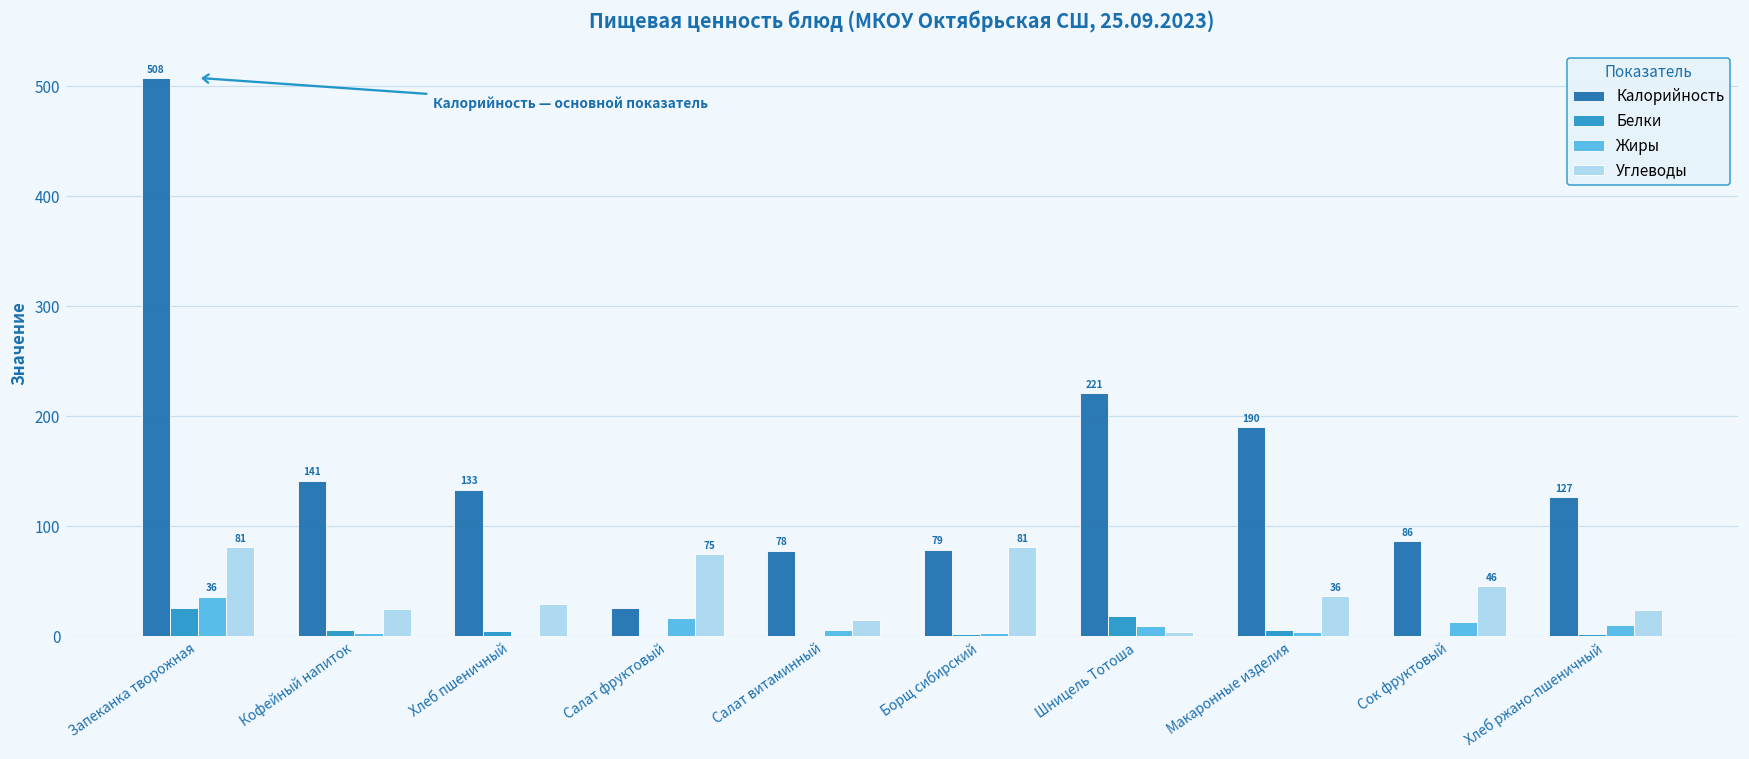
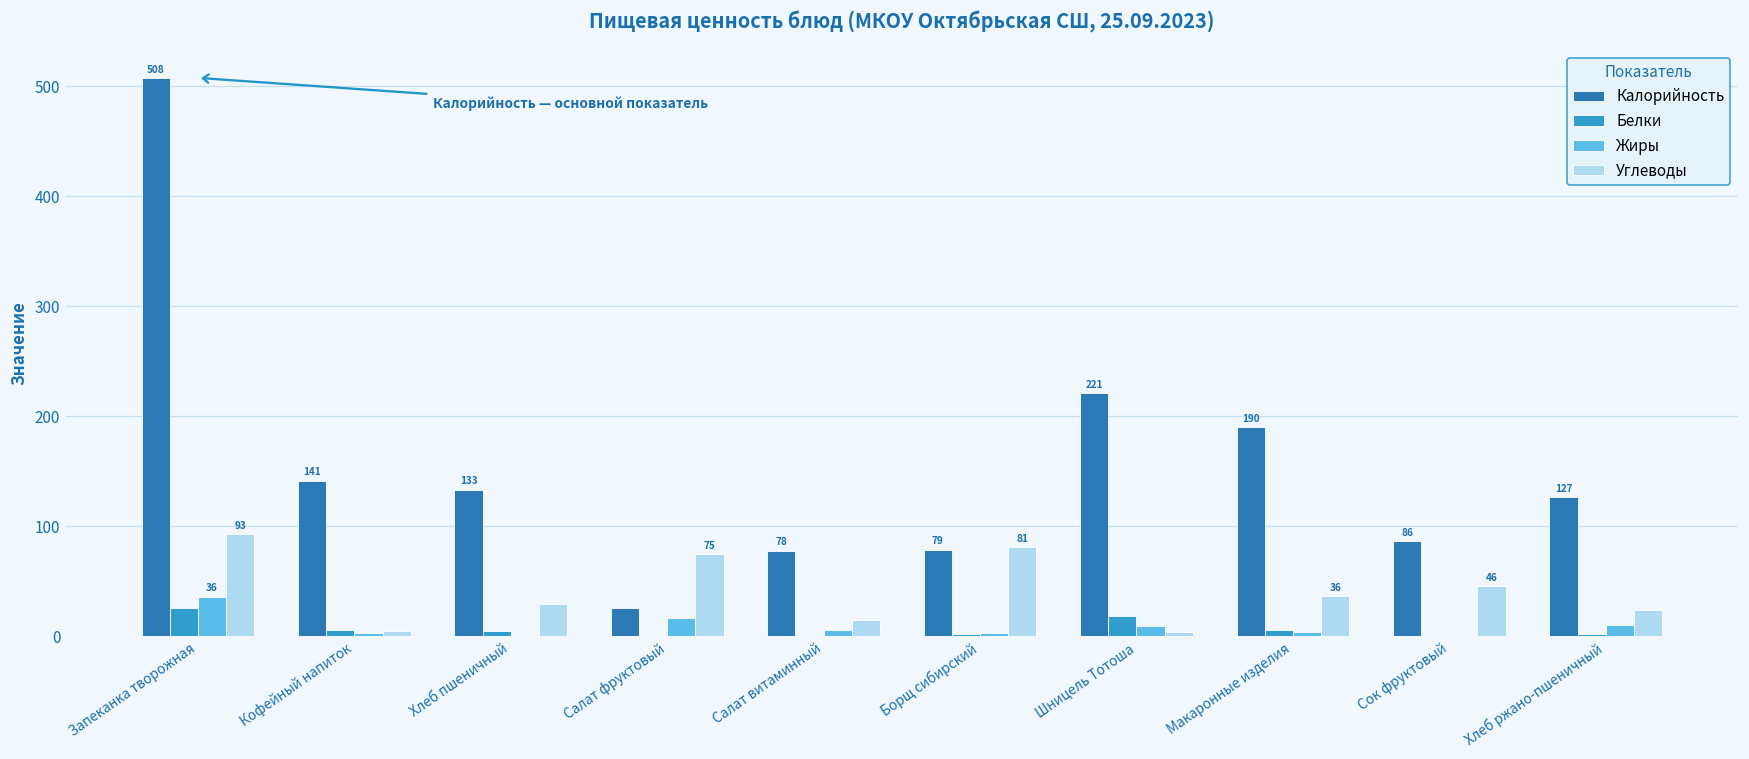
Углеводы, Запеканка творожная: 81 -> 93
Углеводы, Кофейный напиток: 25 -> 4
Жиры, Сок фруктовый: 13 -> 0
